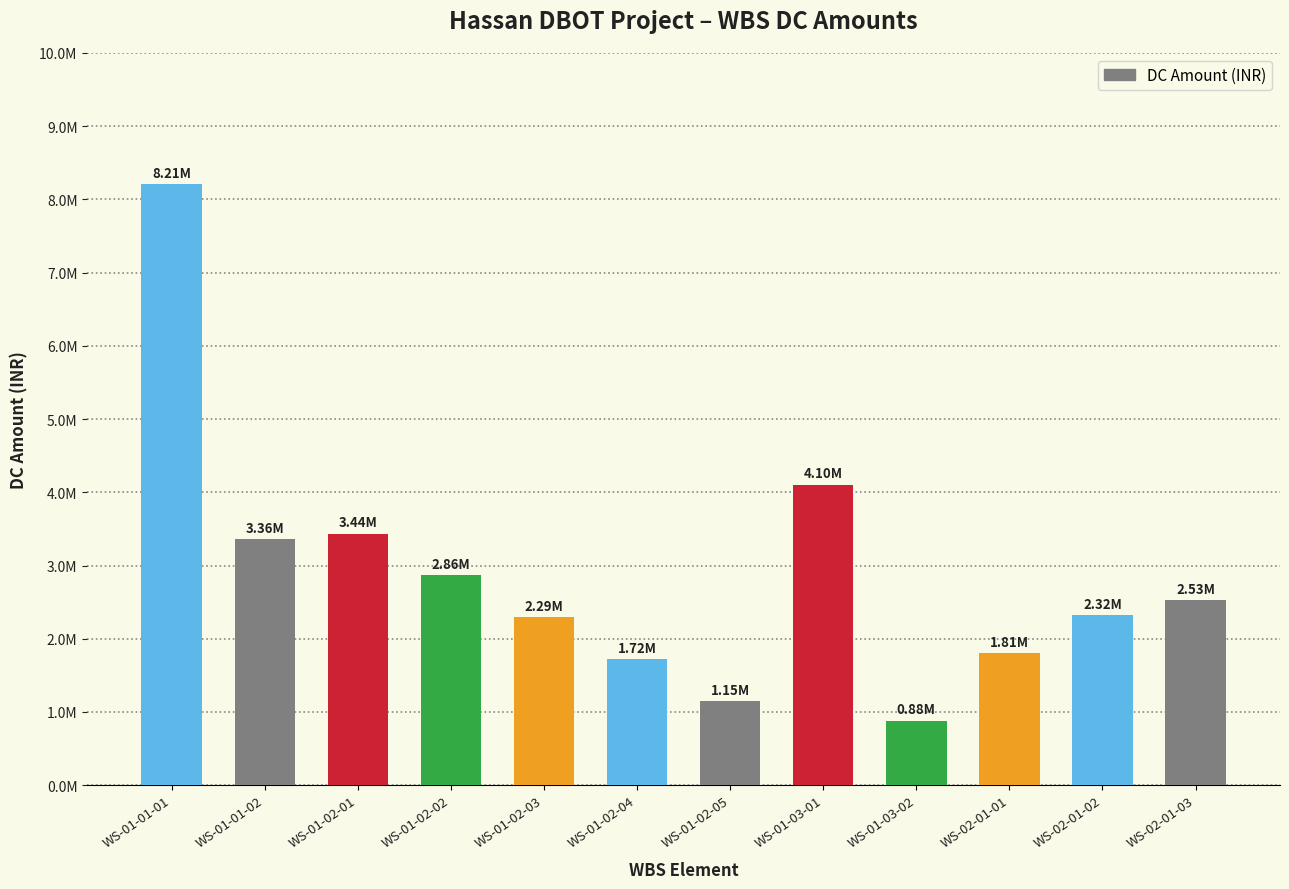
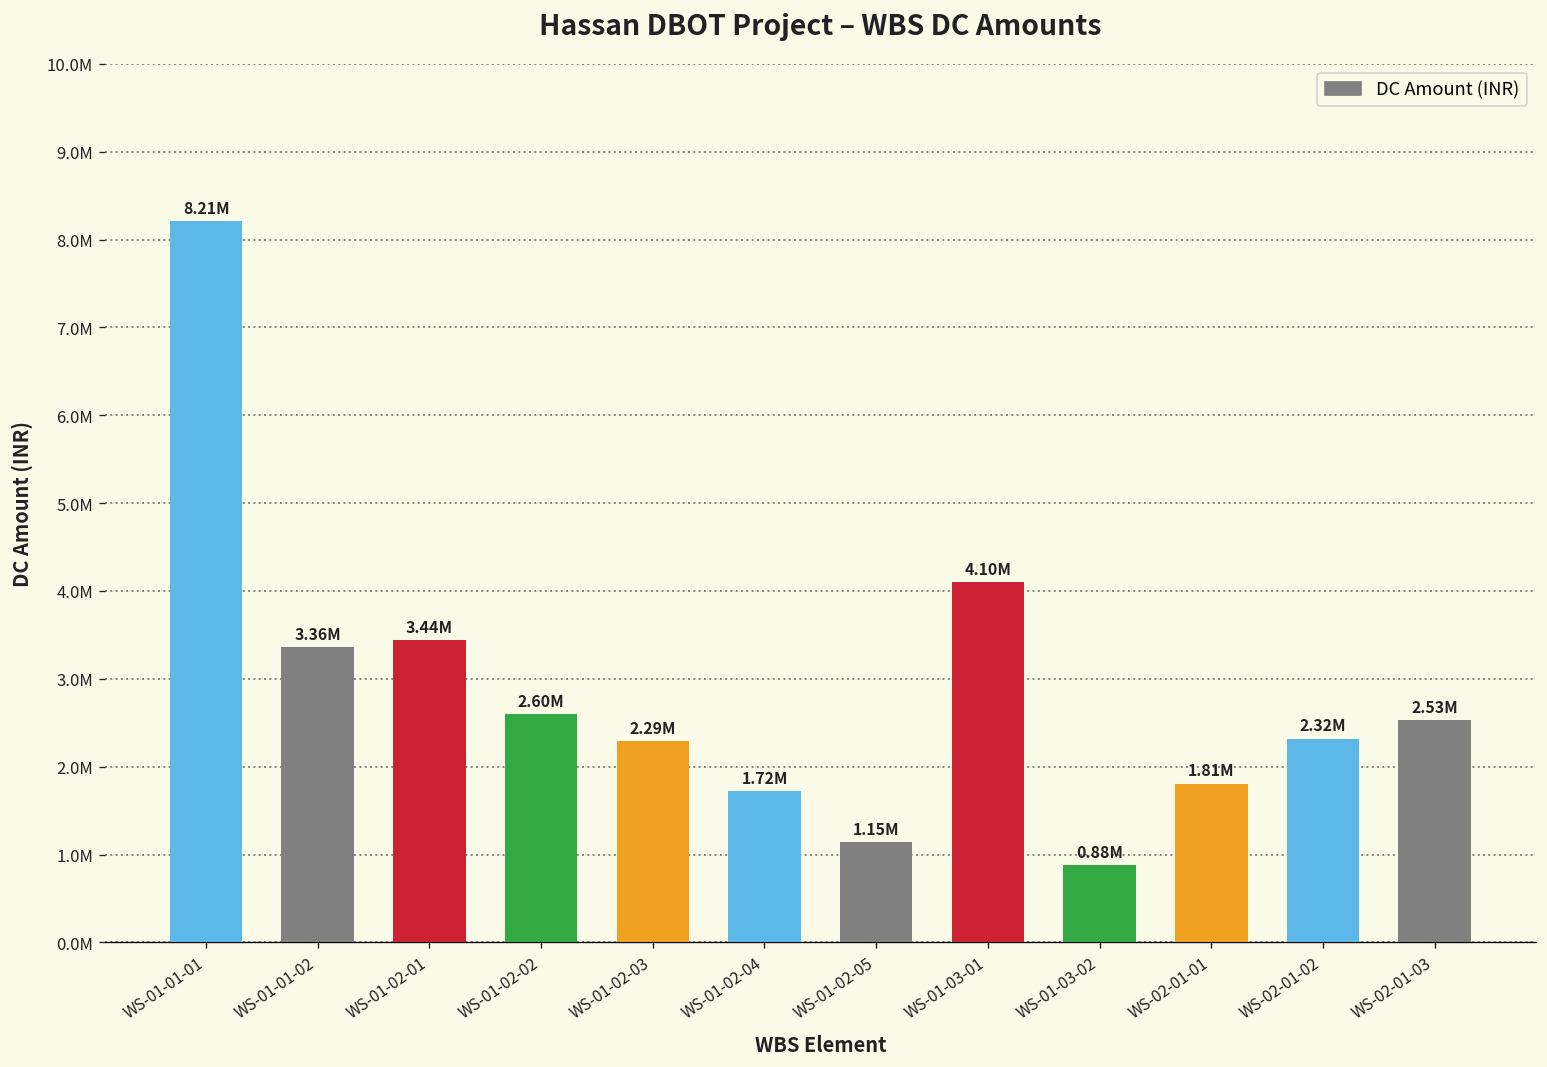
WS-01-02-02: 2.86M -> 2.60M
